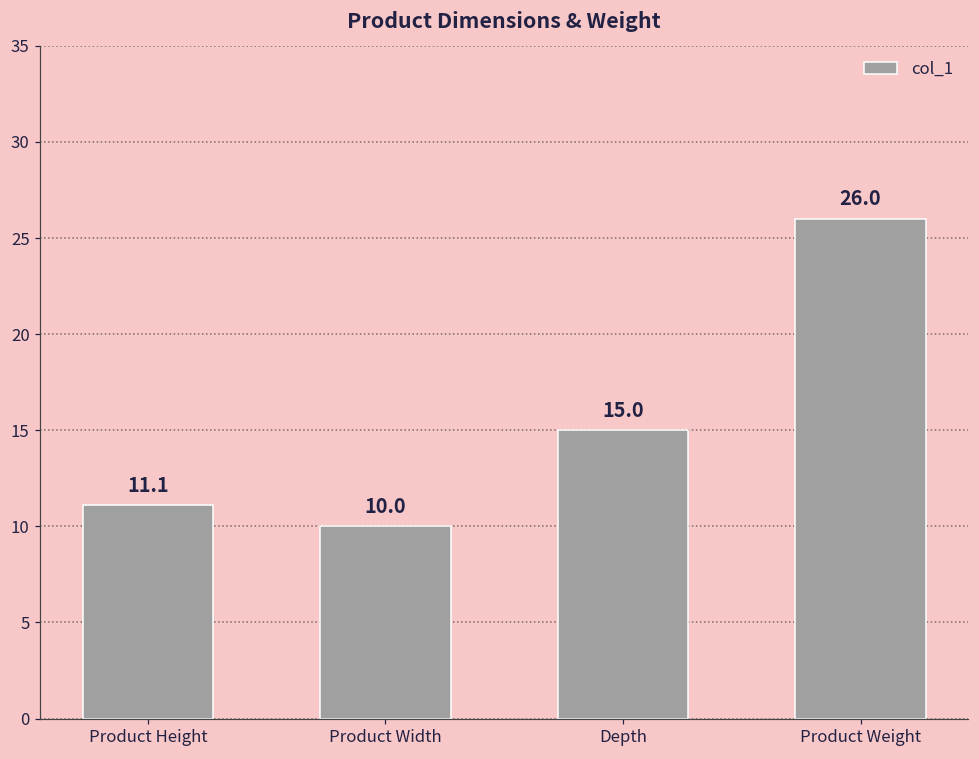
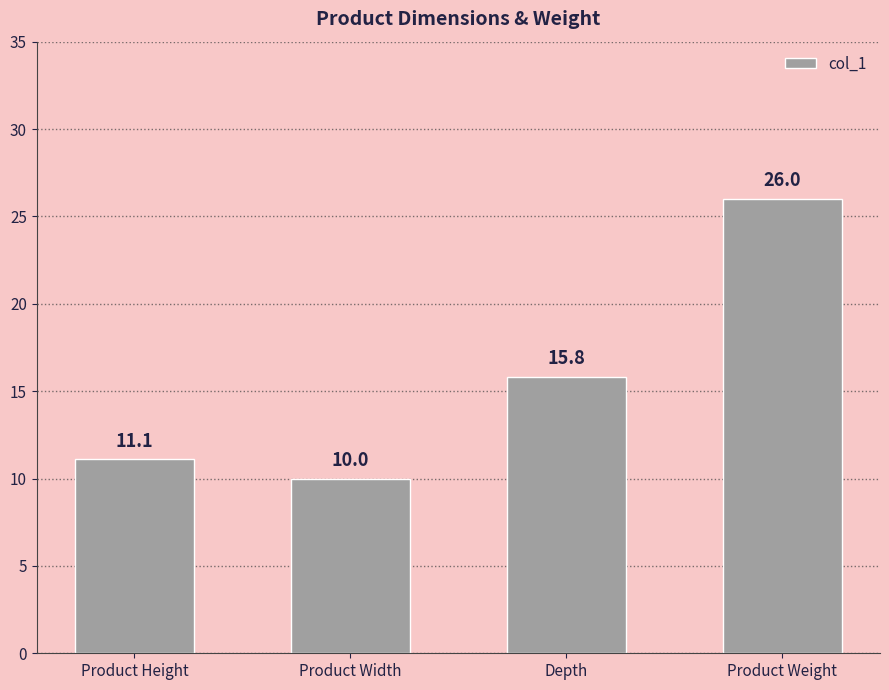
Depth: 15.0 -> 15.8
